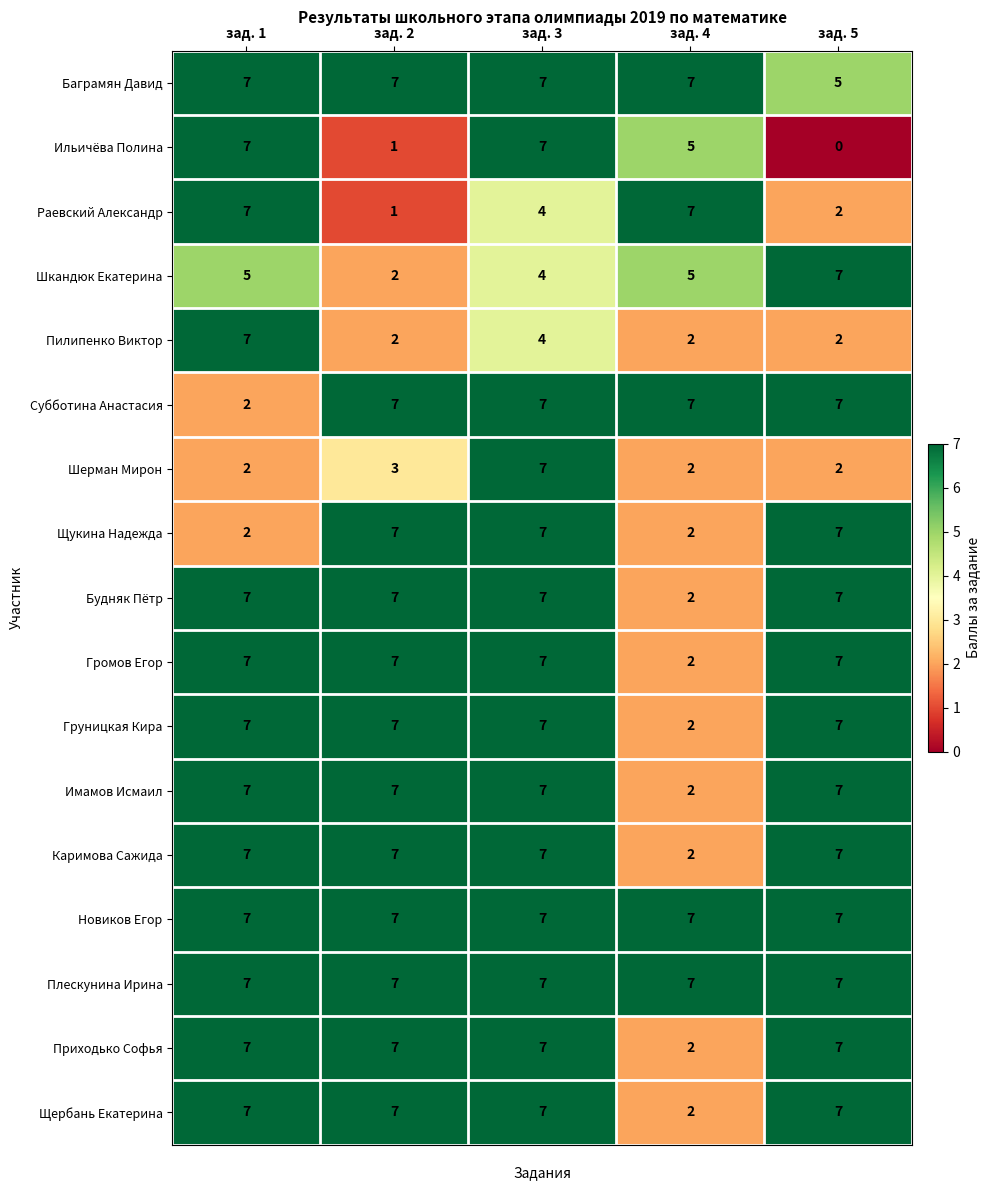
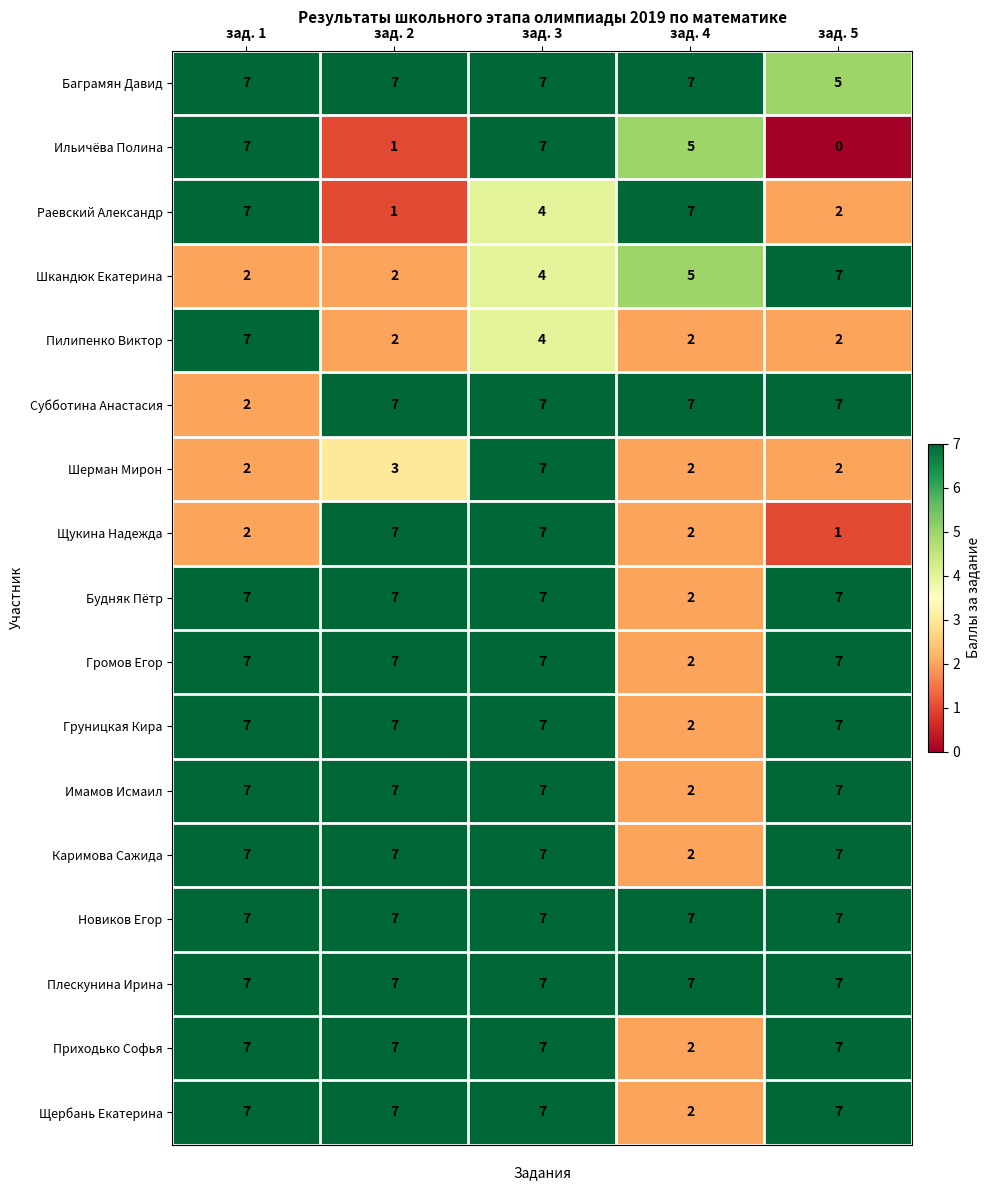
Шкандюк Екатерина, зад. 1: 5 -> 2
Щукина Надежда, зад. 5: 7 -> 1
